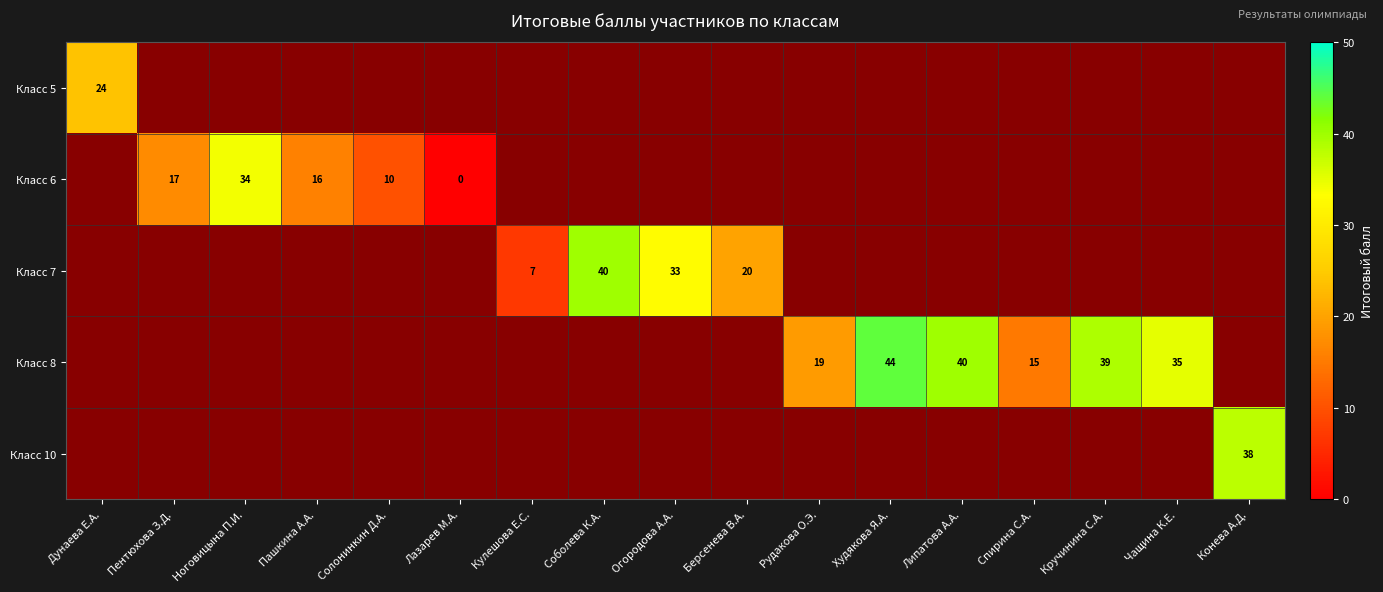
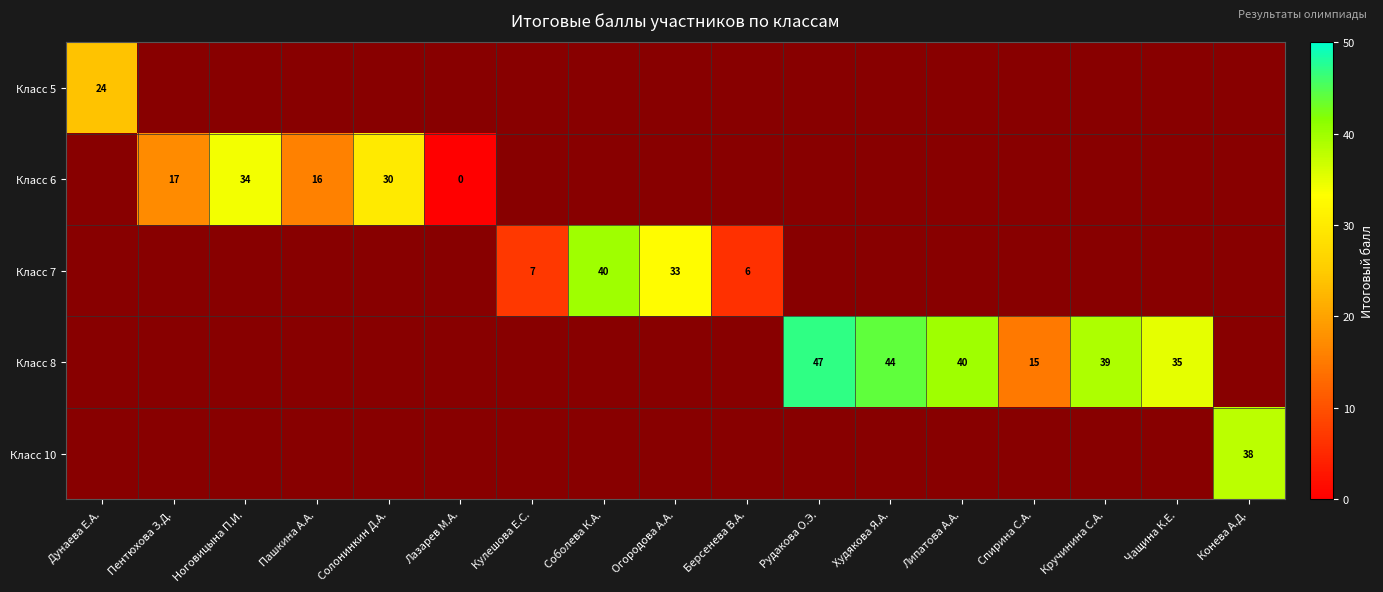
Класс 6, Солонинкин Д.А.: 10 -> 30
Класс 7, Берсенева В.А.: 20 -> 6
Класс 8, Рудакова О.Э.: 19 -> 47
